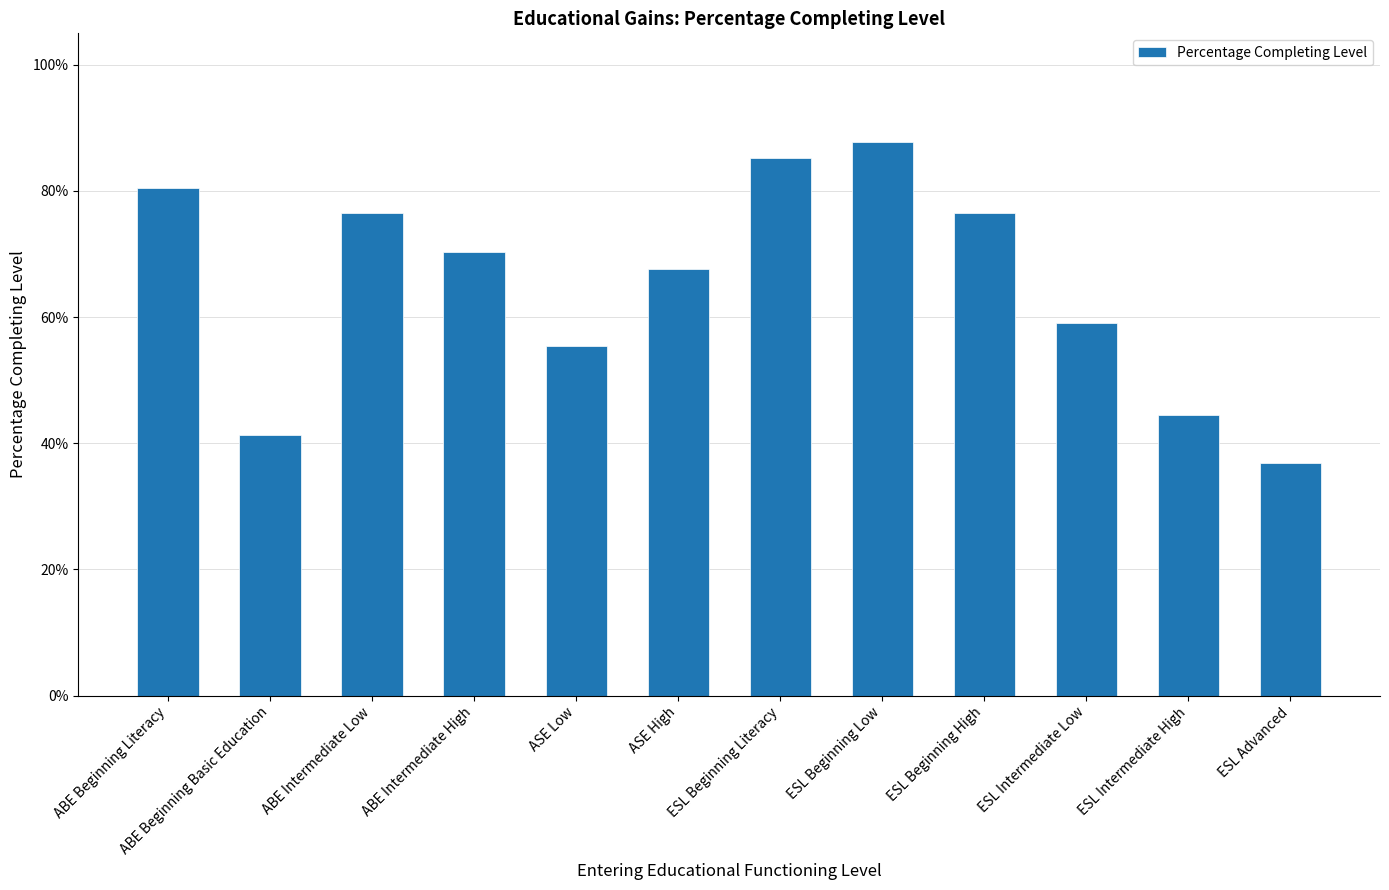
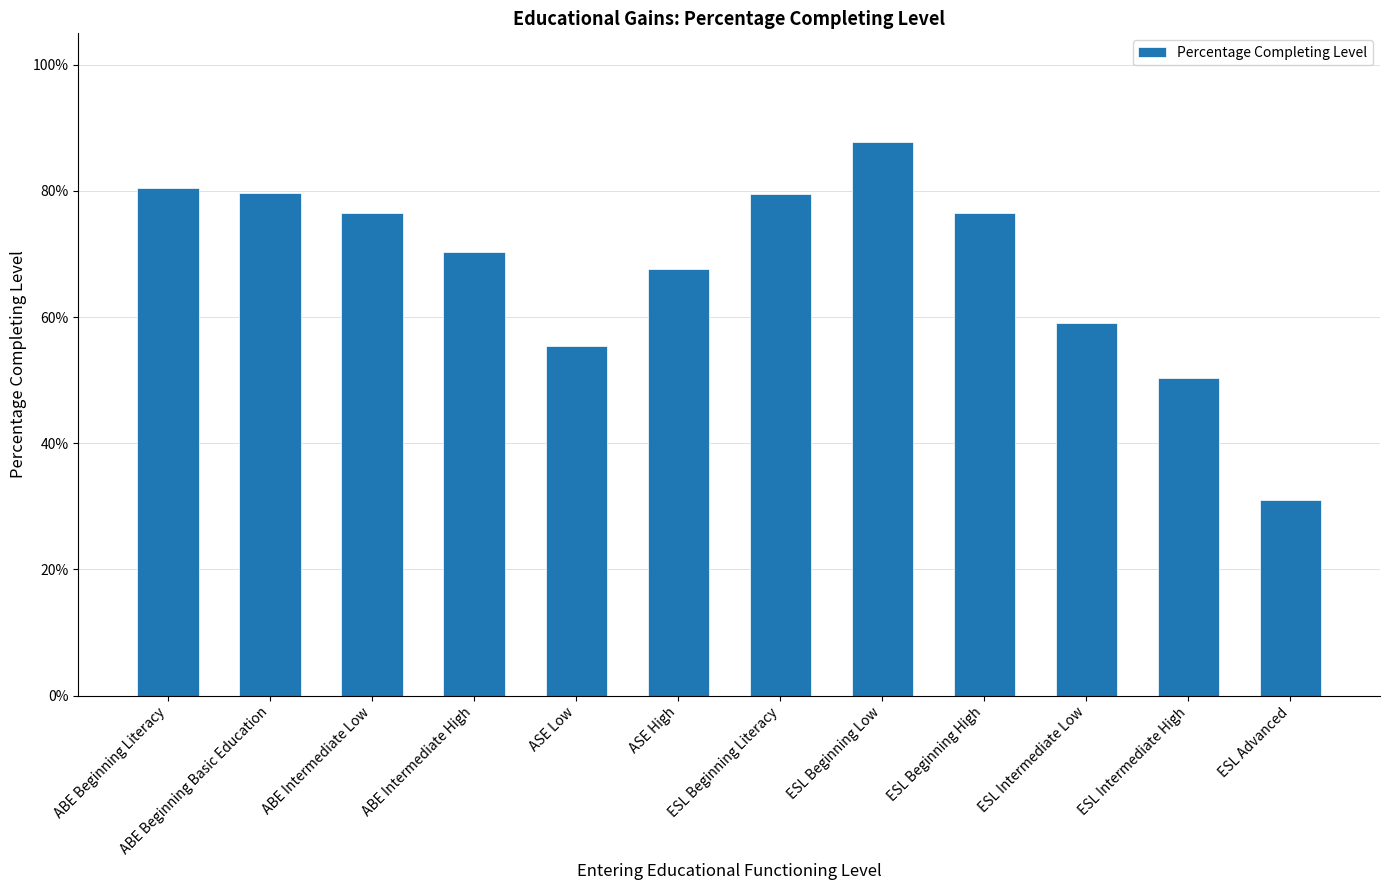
ABE Beginning Basic Education: 41% -> 80%
ESL Beginning Literacy: 85% -> 79%
ESL Intermediate High: 45% -> 50%
ESL Advanced: 37% -> 31%
